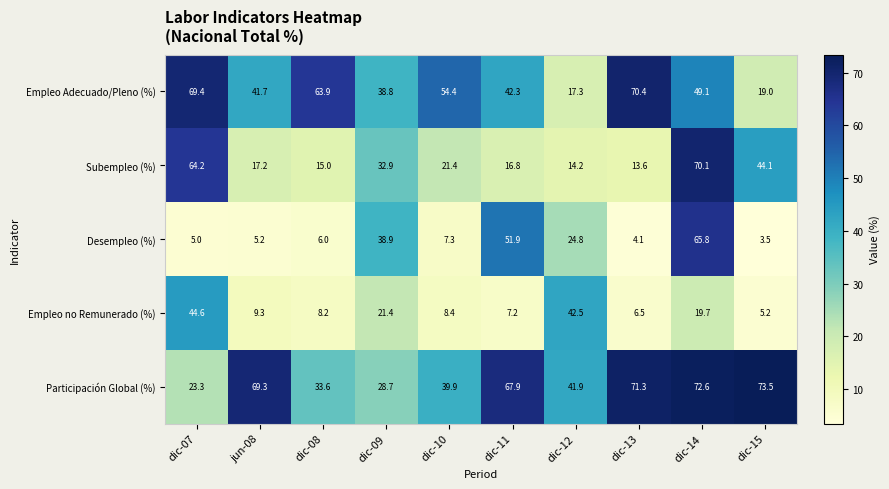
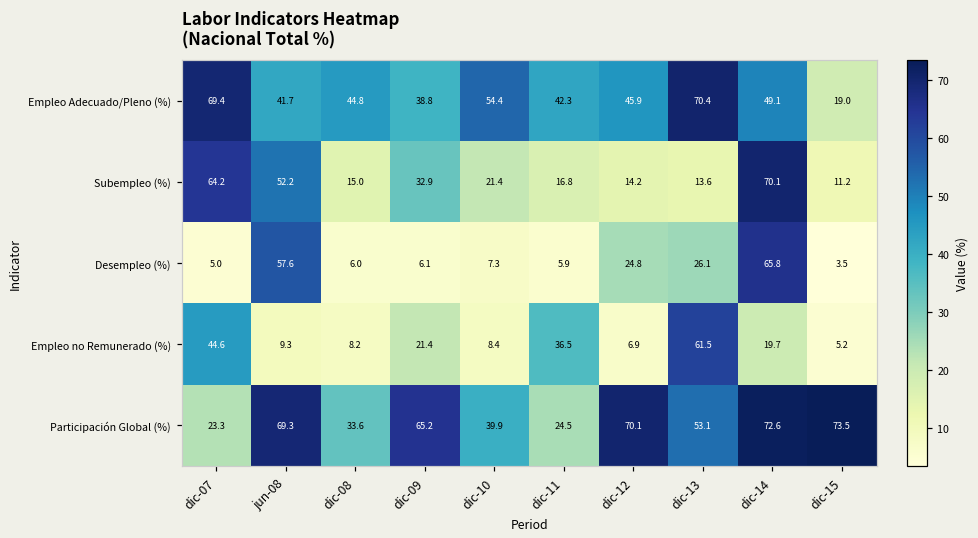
Empleo Adecuado/Pleno (%), dic-08: 63.9 -> 44.8
Empleo Adecuado/Pleno (%), dic-12: 17.3 -> 45.9
Subempleo (%), jun-08: 17.2 -> 52.2
Subempleo (%), dic-15: 44.1 -> 11.2
Desempleo (%), jun-08: 5.2 -> 57.6
Desempleo (%), dic-09: 38.9 -> 6.1
Desempleo (%), dic-11: 51.9 -> 5.9
Desempleo (%), dic-13: 4.1 -> 26.1
Empleo no Remunerado (%), dic-11: 7.2 -> 36.5
Empleo no Remunerado (%), dic-12: 42.5 -> 6.9
Empleo no Remunerado (%), dic-13: 6.5 -> 61.5
Participación Global (%), dic-09: 28.7 -> 65.2
Participación Global (%), dic-11: 67.9 -> 24.5
Participación Global (%), dic-12: 41.9 -> 70.1
Participación Global (%), dic-13: 71.3 -> 53.1
